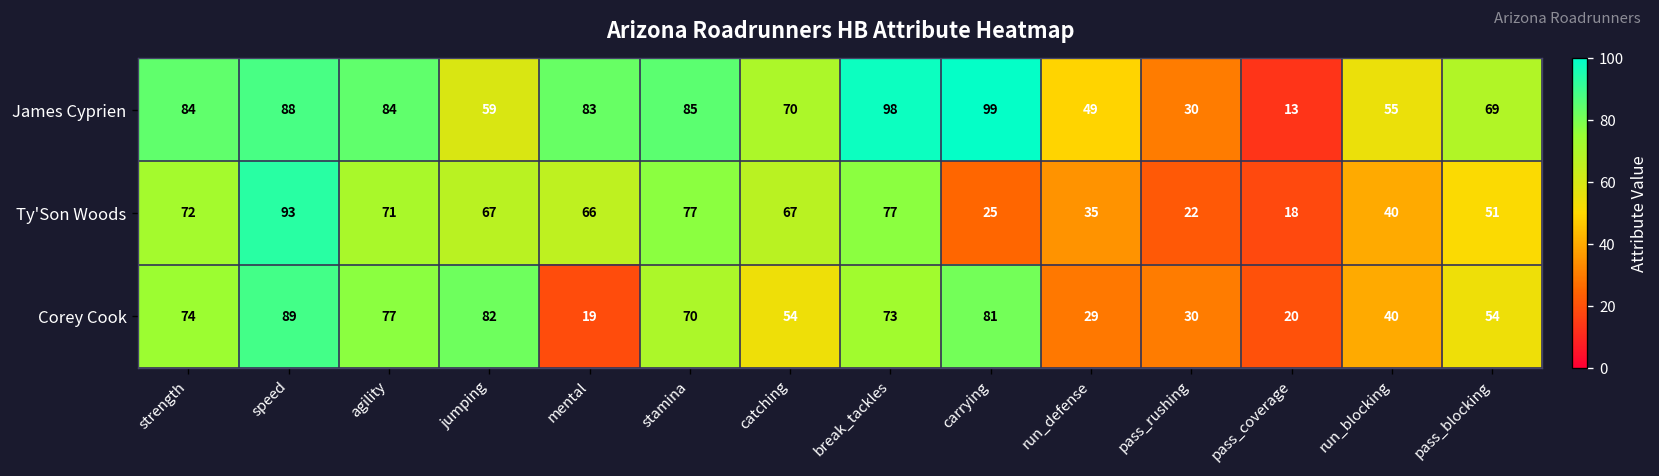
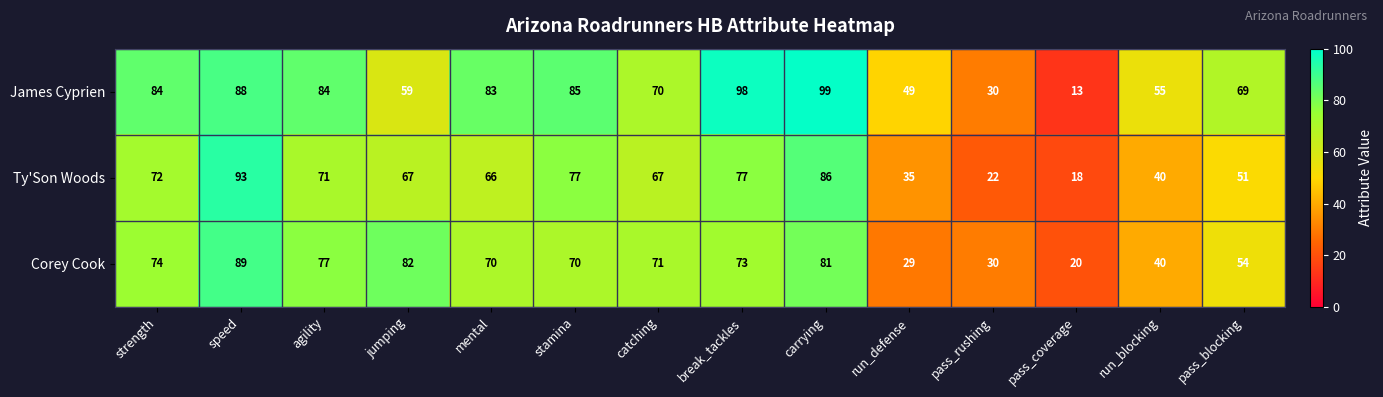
Ty'Son Woods, carrying: 25 -> 86
Corey Cook, mental: 19 -> 70
Corey Cook, catching: 54 -> 71
